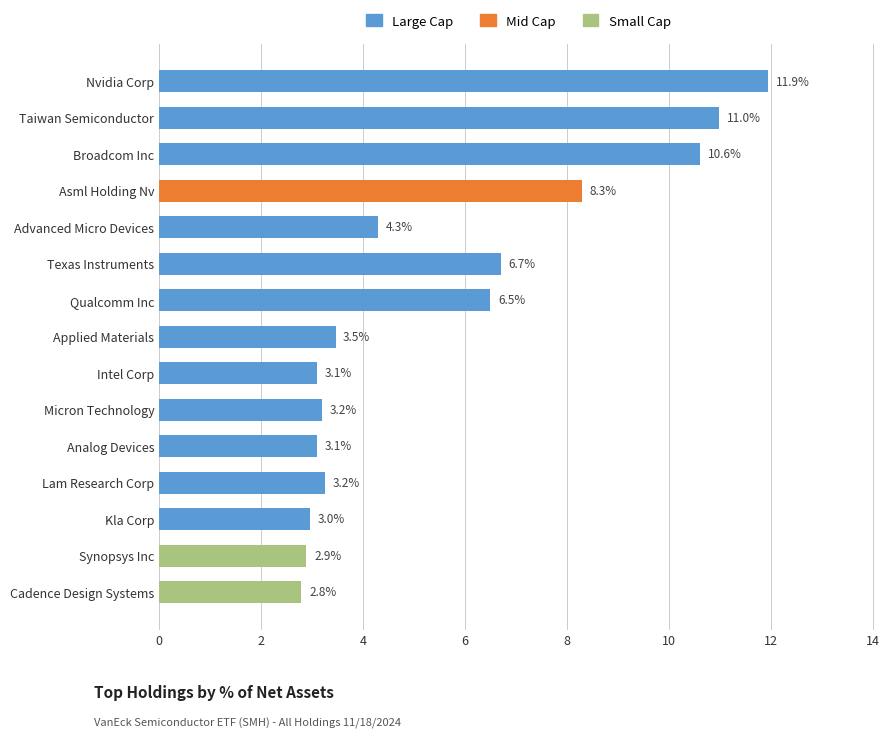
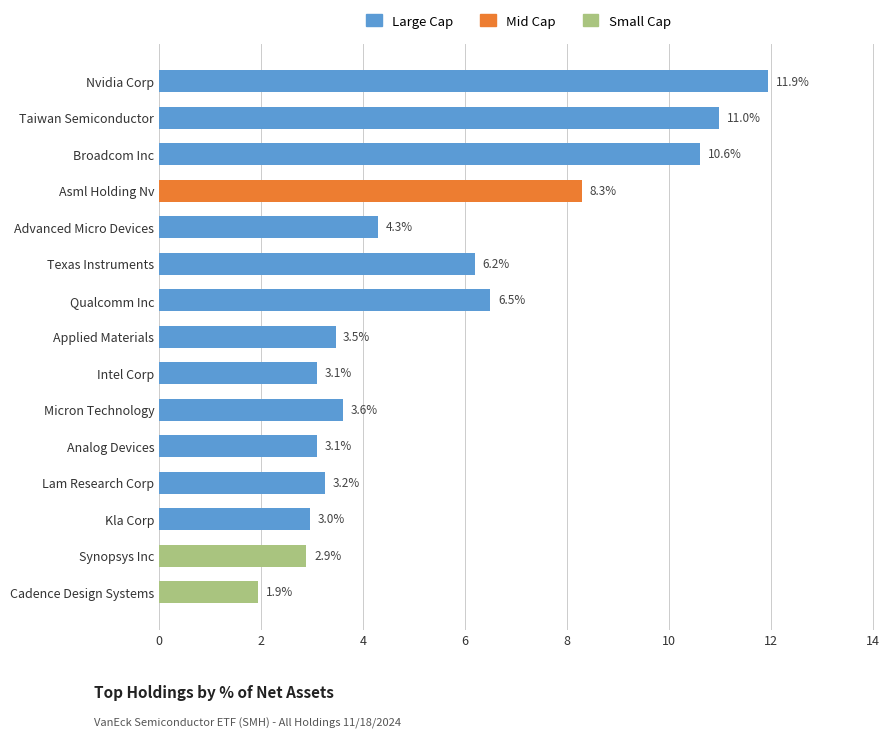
Texas Instruments: 6.7% -> 6.2%
Micron Technology: 3.2% -> 3.6%
Cadence Design Systems: 2.8% -> 1.9%
